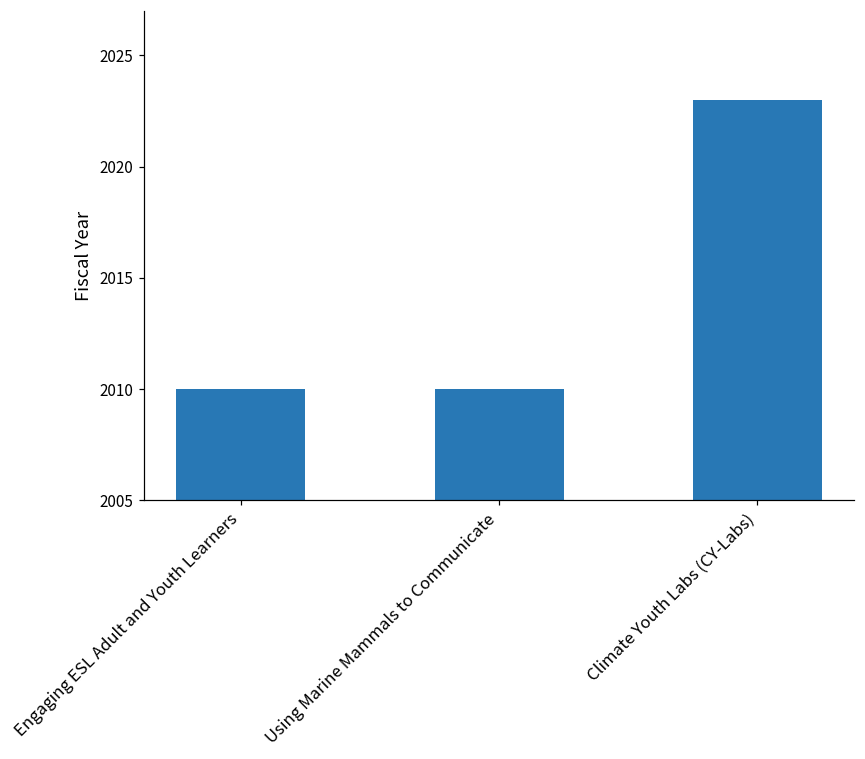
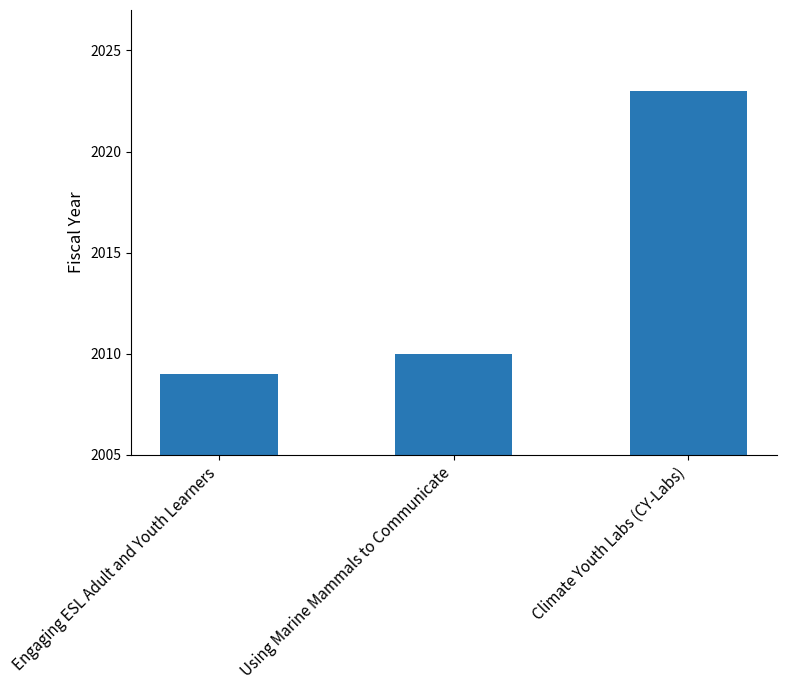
Engaging ESL Adult and Youth Learners: 2010 -> 2009
